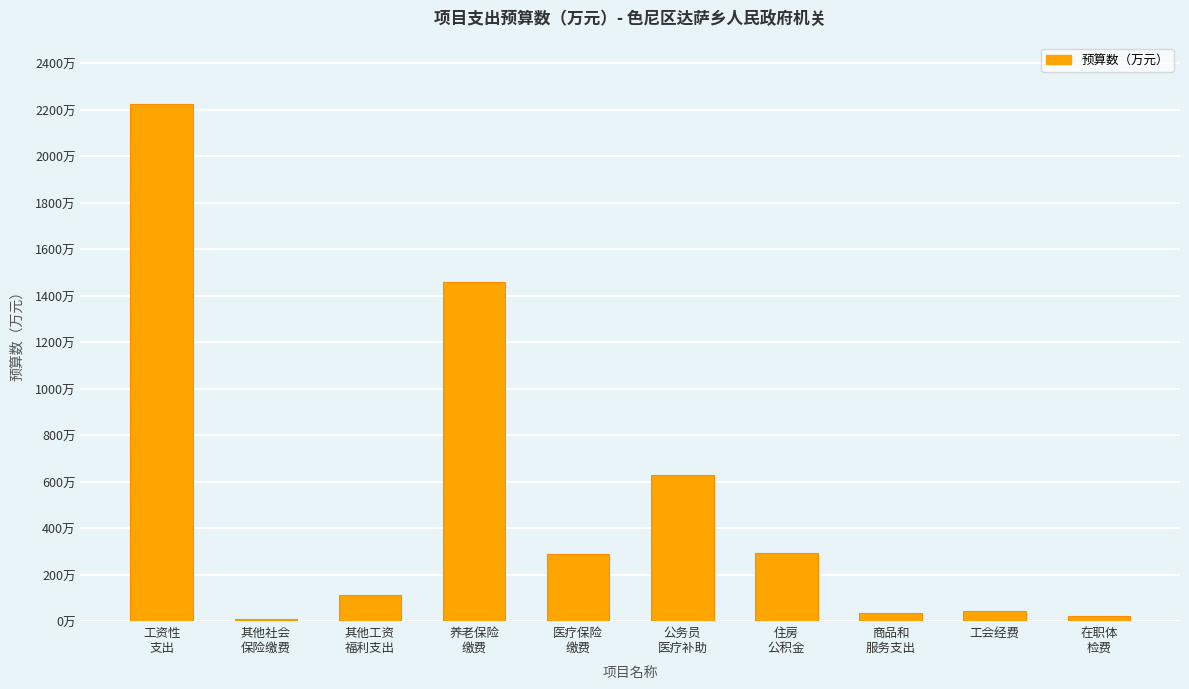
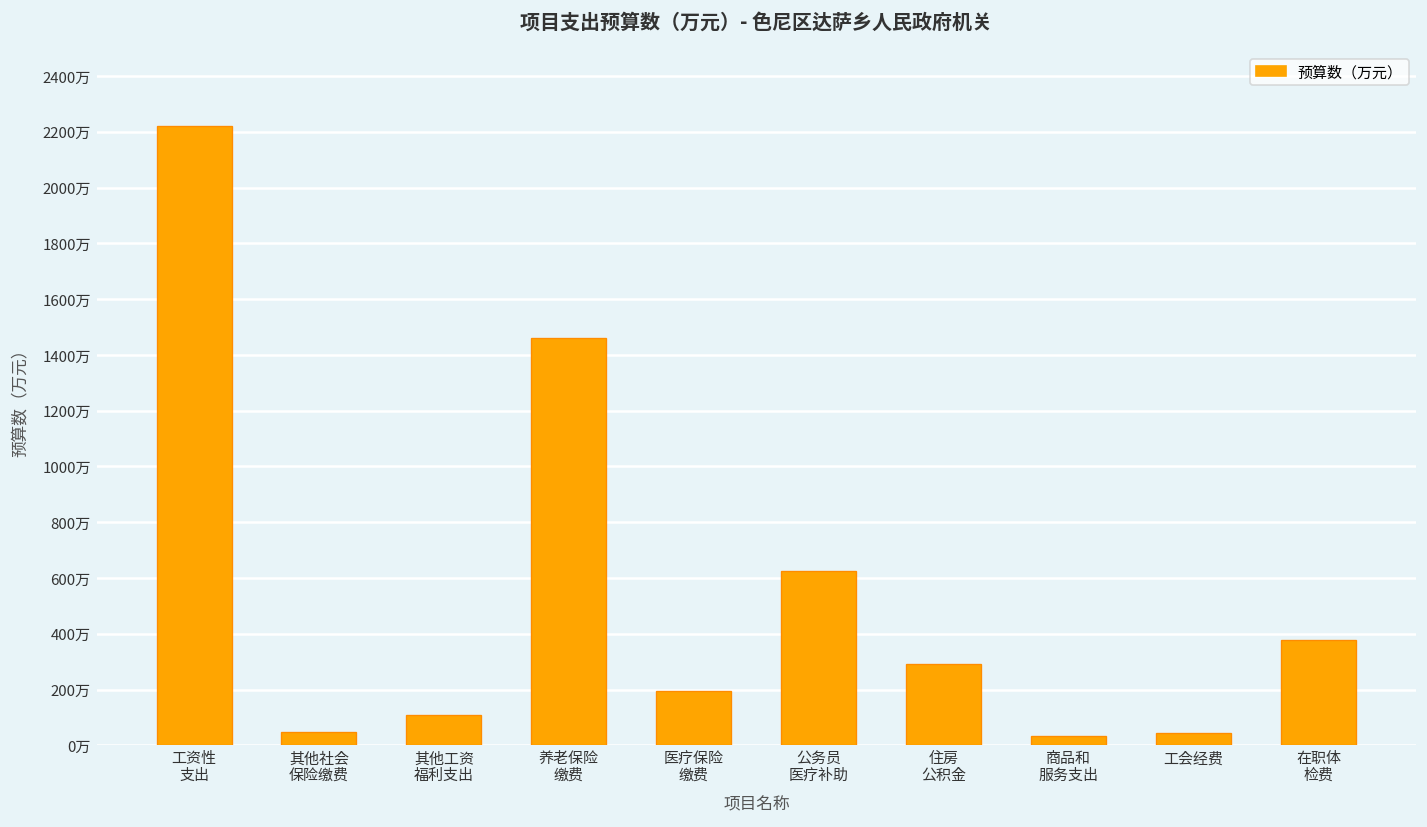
其他社会 保险缴费: 10万 -> 50万
医疗保险 缴费: 290万 -> 200万
在职体 检费: 20万 -> 380万
